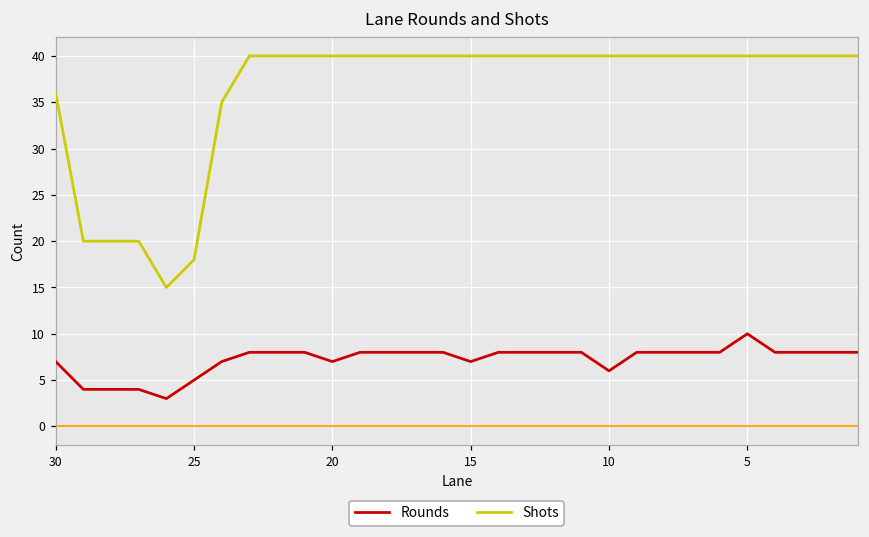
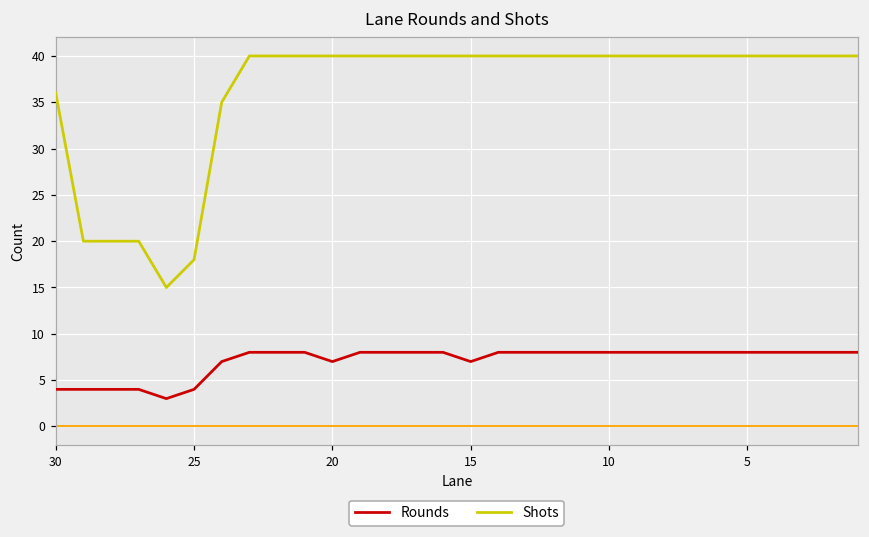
Rounds, 30: 7 -> 4
Rounds, 25: 5 -> 4
Rounds, 10: 6 -> 8
Rounds, 5: 10 -> 8
